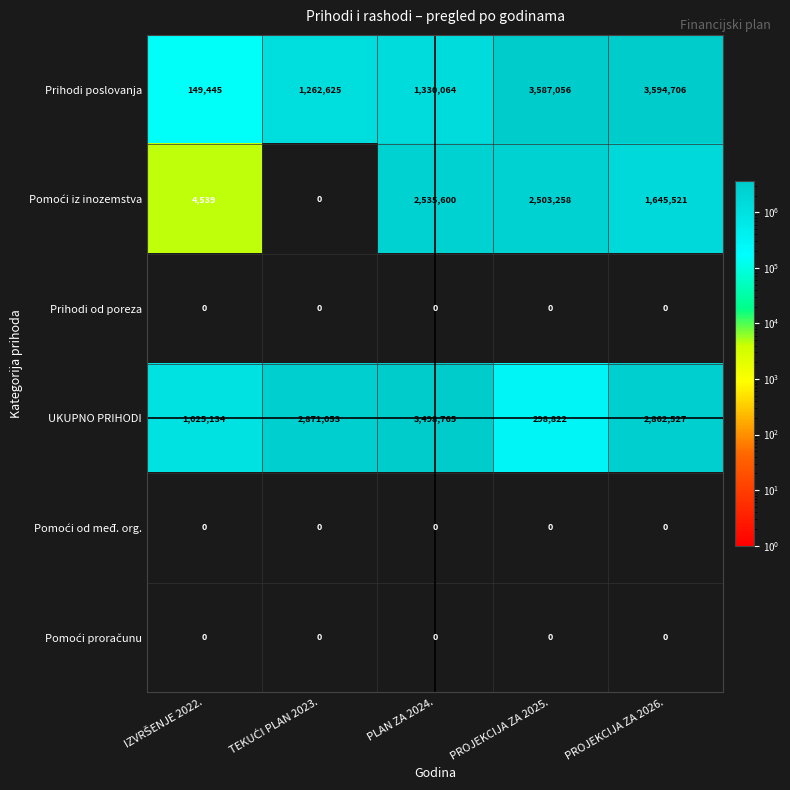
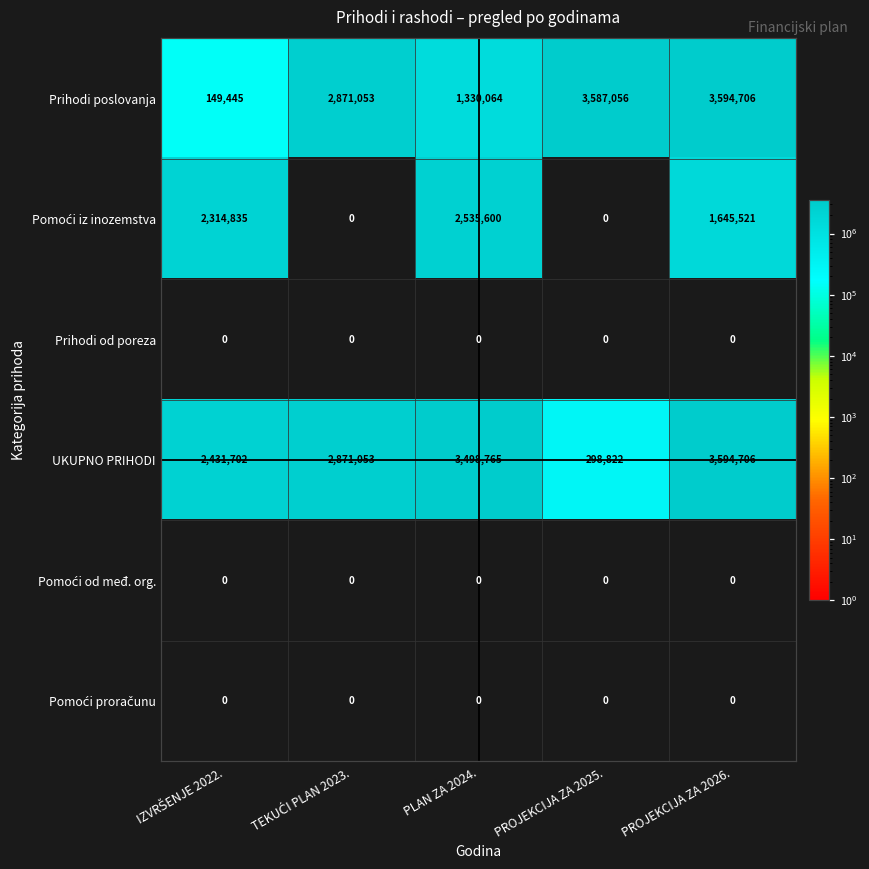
Prihodi poslovanja, TEKUĆI PLAN 2023.: 1,262,625 -> 2,871,053
Pomoći iz inozemstva, IZVRŠENJE 2022.: 4,539 -> 2,314,835
Pomoći iz inozemstva, PROJEKCIJA ZA 2025.: 2,503,258 -> 0
UKUPNO PRIHODI, IZVRŠENJE 2022.: 1,025,134 -> 2,431,702
UKUPNO PRIHODI, PROJEKCIJA ZA 2026.: 2,862,527 -> 3,594,706
